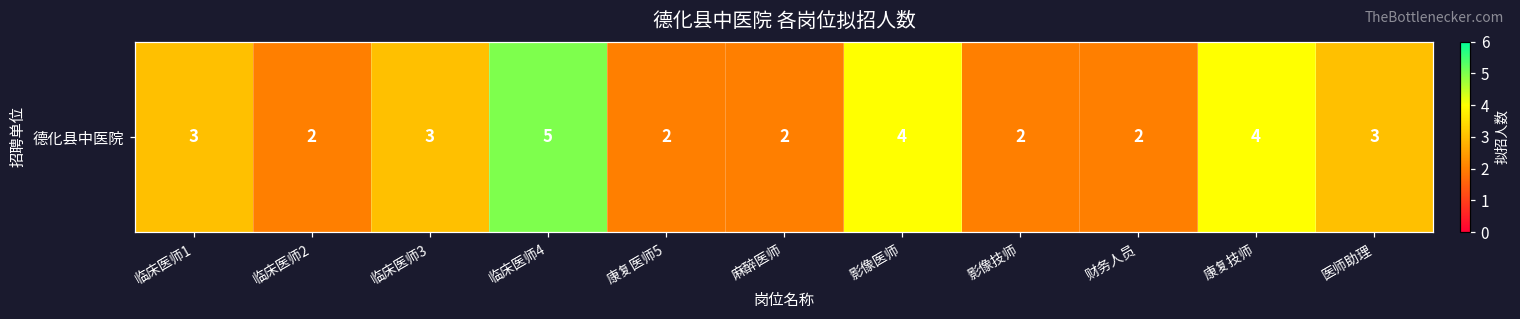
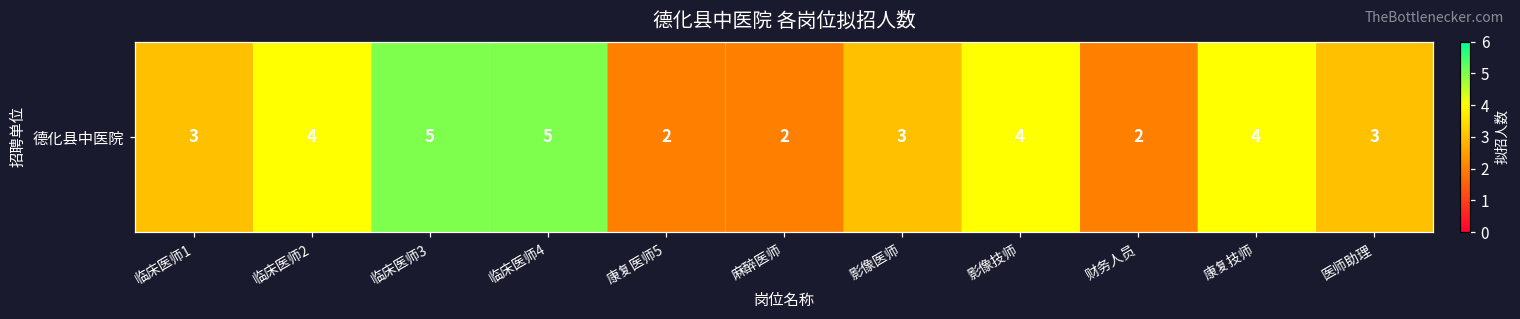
德化县中医院, 临床医师2: 2 -> 4
德化县中医院, 临床医师3: 3 -> 5
德化县中医院, 影像医师: 4 -> 3
德化县中医院, 影像技师: 2 -> 4
